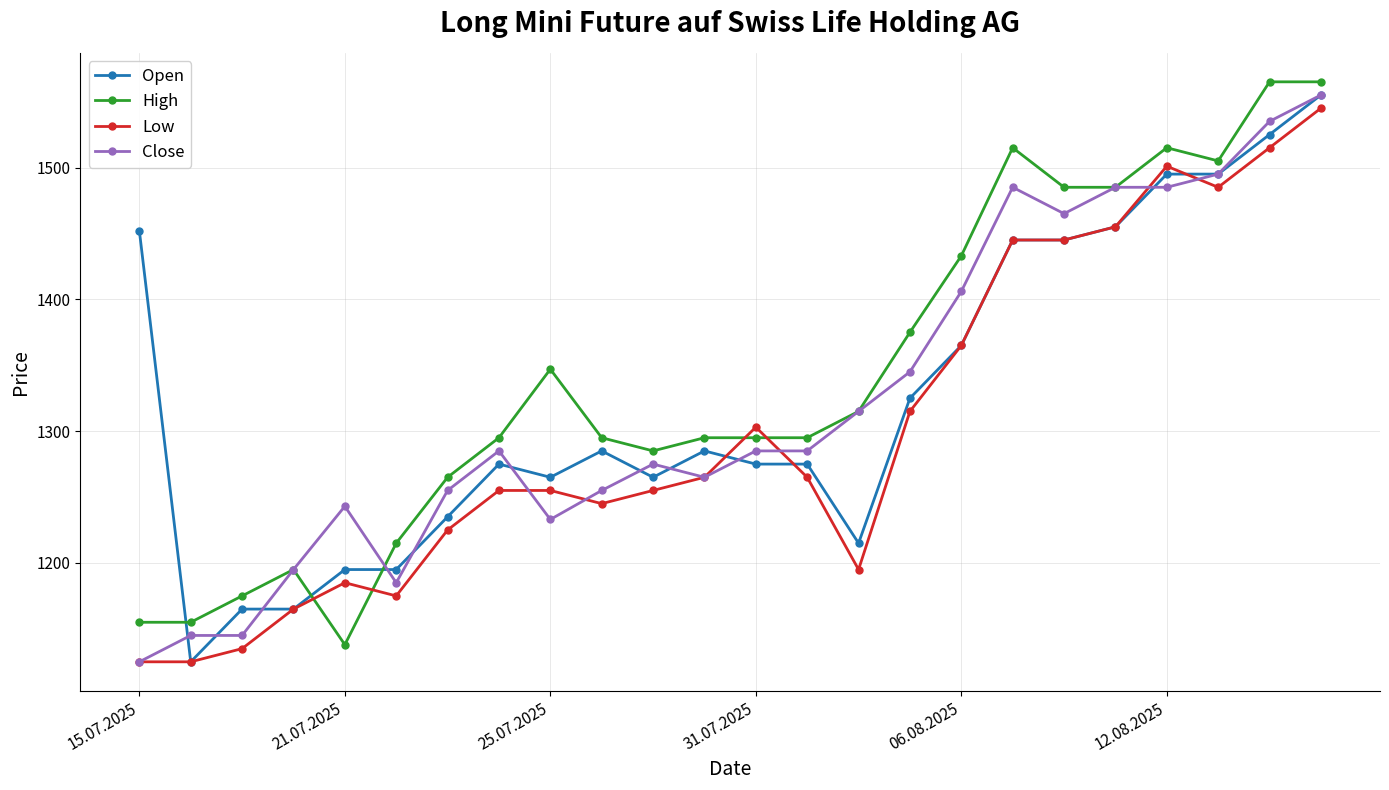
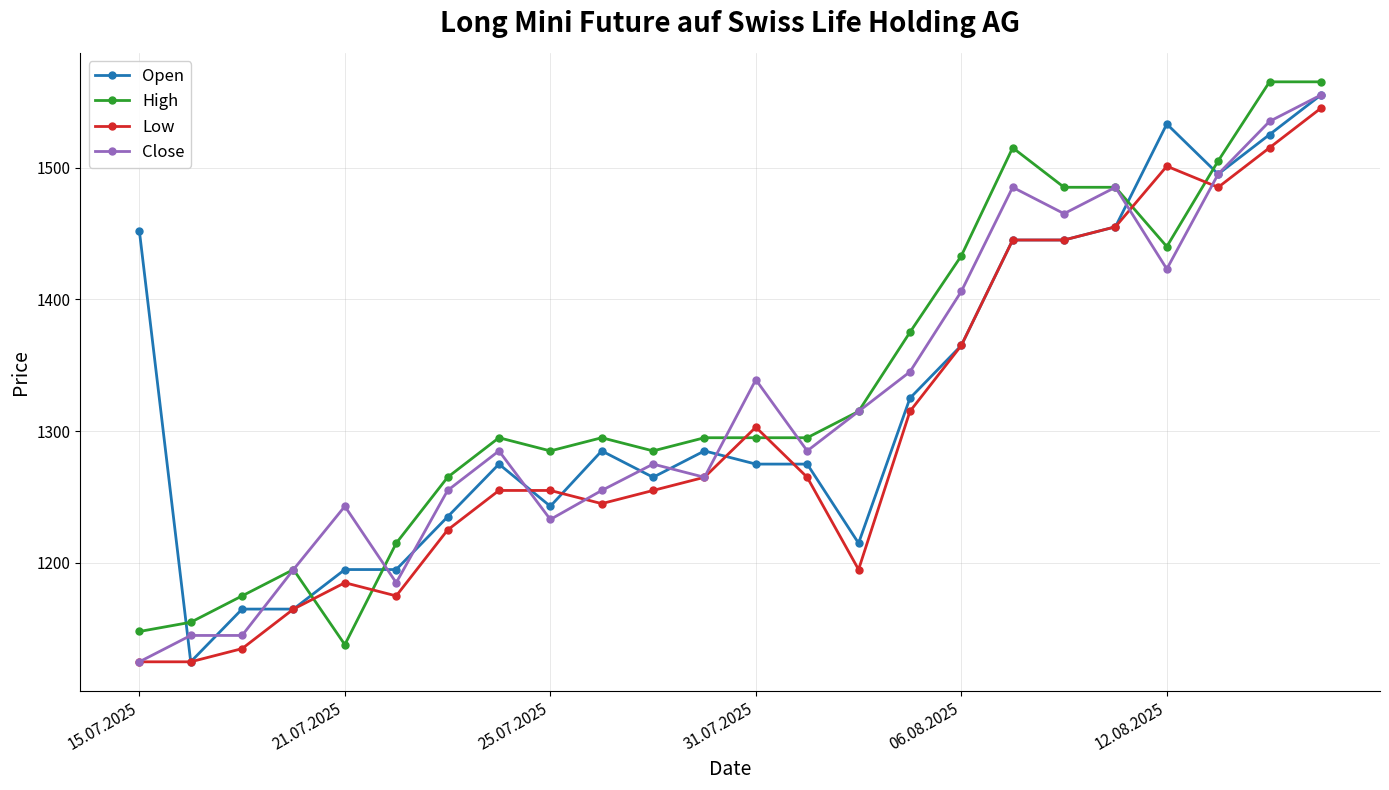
High, 15.07.2025: 1155 -> 1148
Open, 25.07.2025: 1265 -> 1243
High, 25.07.2025: 1347 -> 1285
Close, 31.07.2025: 1285 -> 1339
Open, 12.08.2025: 1495 -> 1533
High, 12.08.2025: 1515 -> 1440
Close, 12.08.2025: 1485 -> 1423
